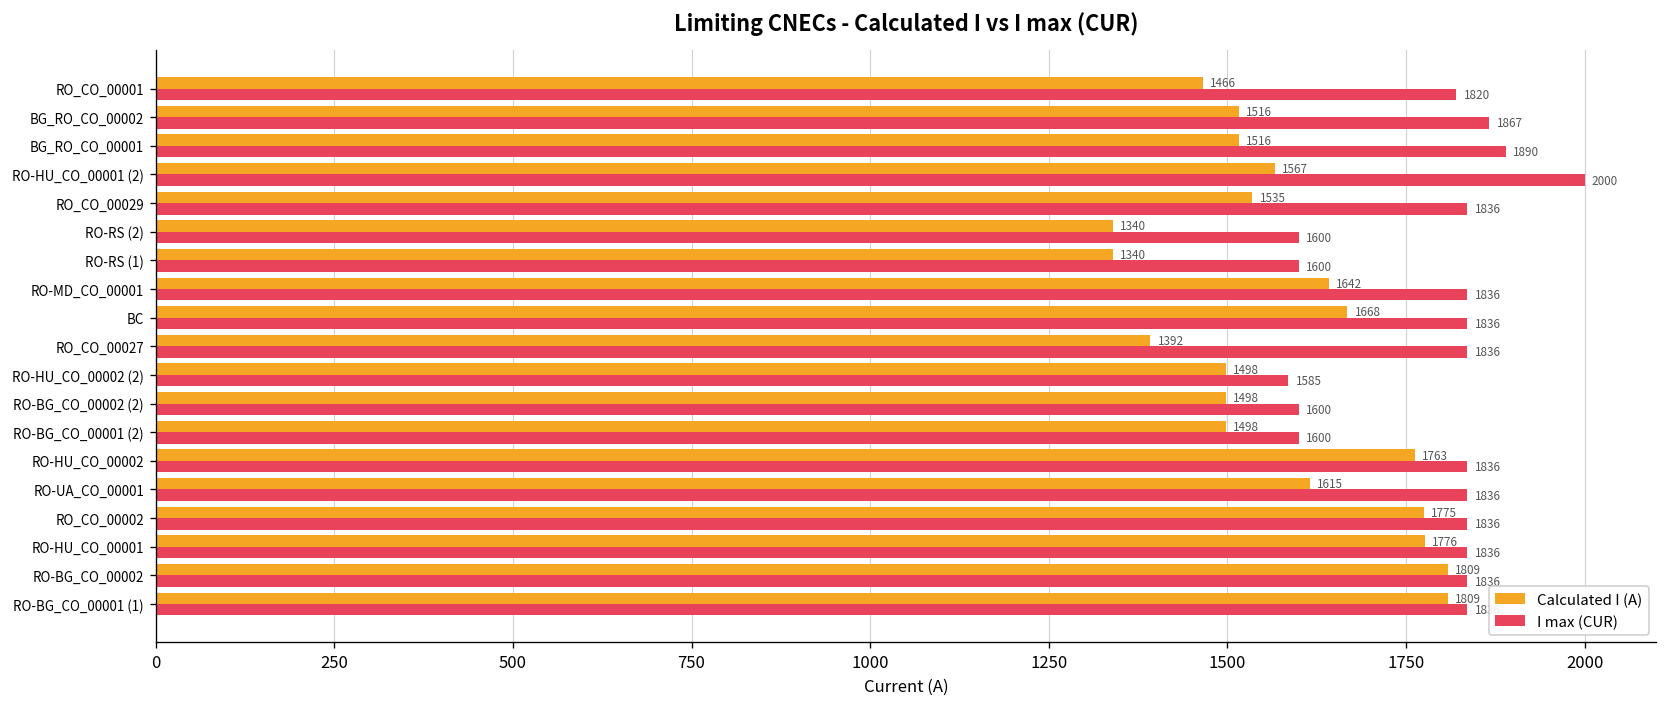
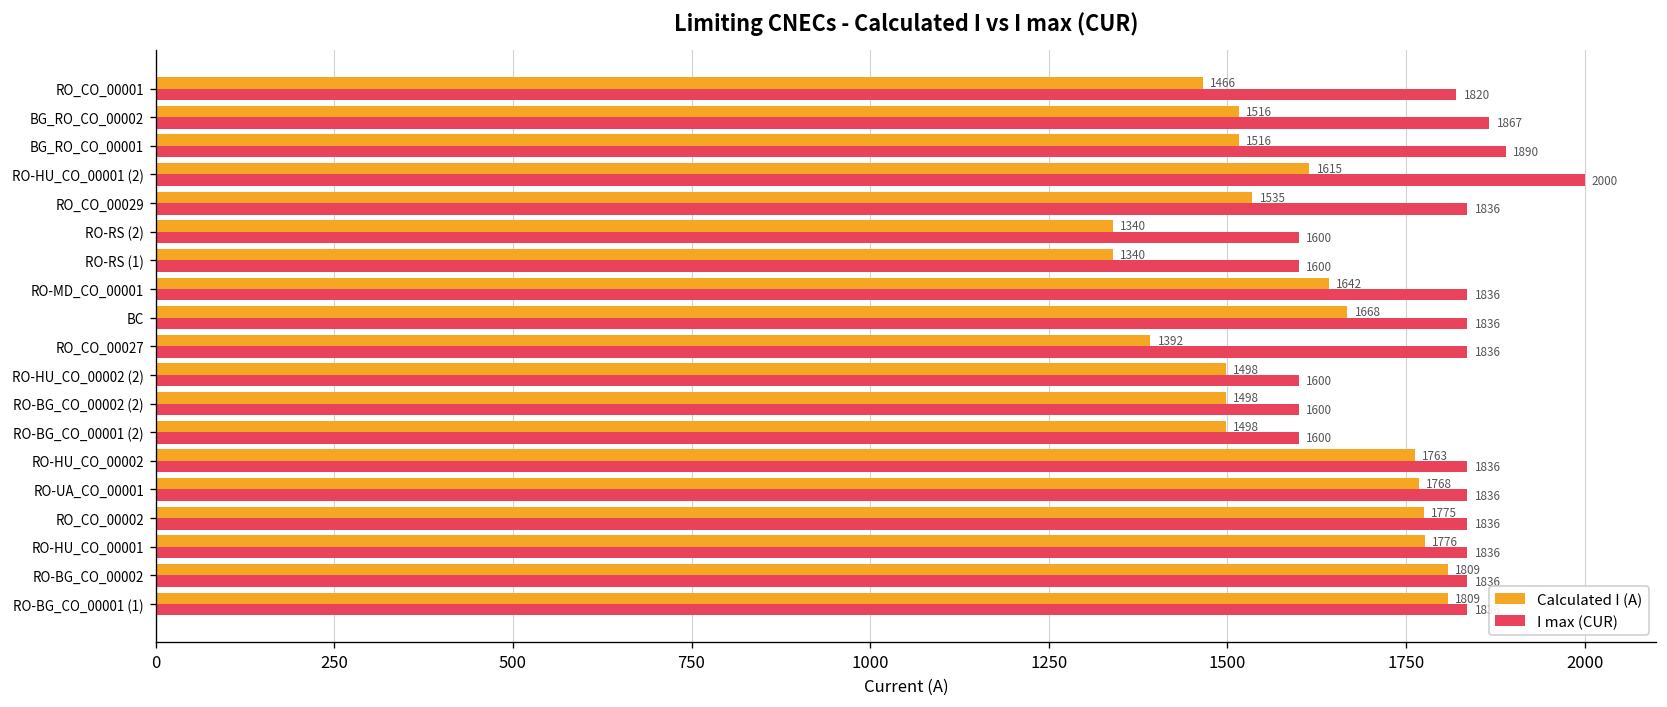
Calculated I (A), RO-HU_CO_00001 (2): 1567 -> 1615
I max (CUR), RO-HU_CO_00002 (2): 1585 -> 1600
Calculated I (A), RO-UA_CO_00001: 1615 -> 1768
